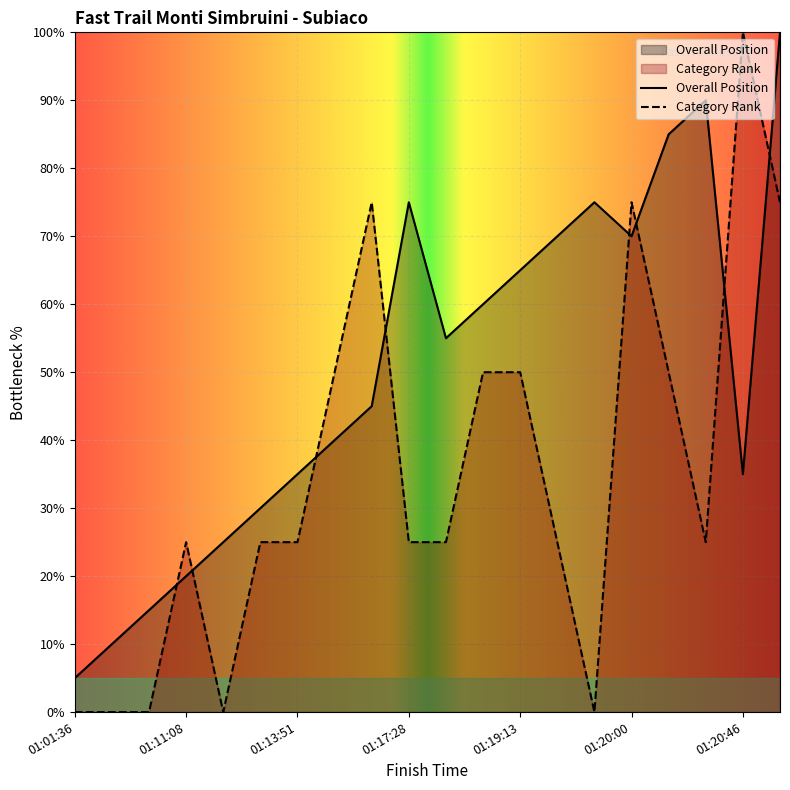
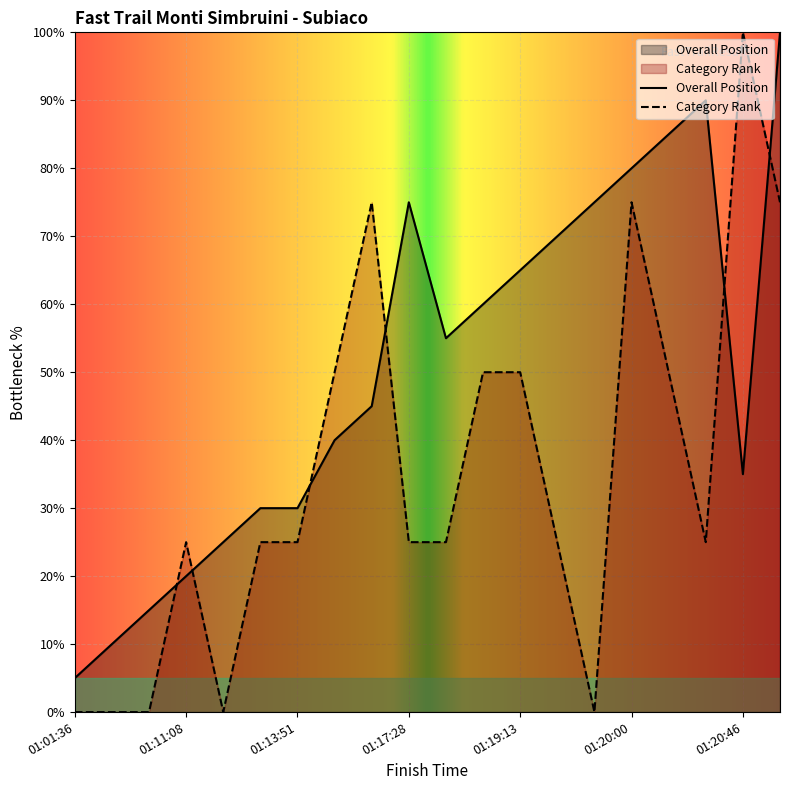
Overall Position, 01:13:51: 35% -> 30%
Overall Position, 01:20:00: 70% -> 80%
